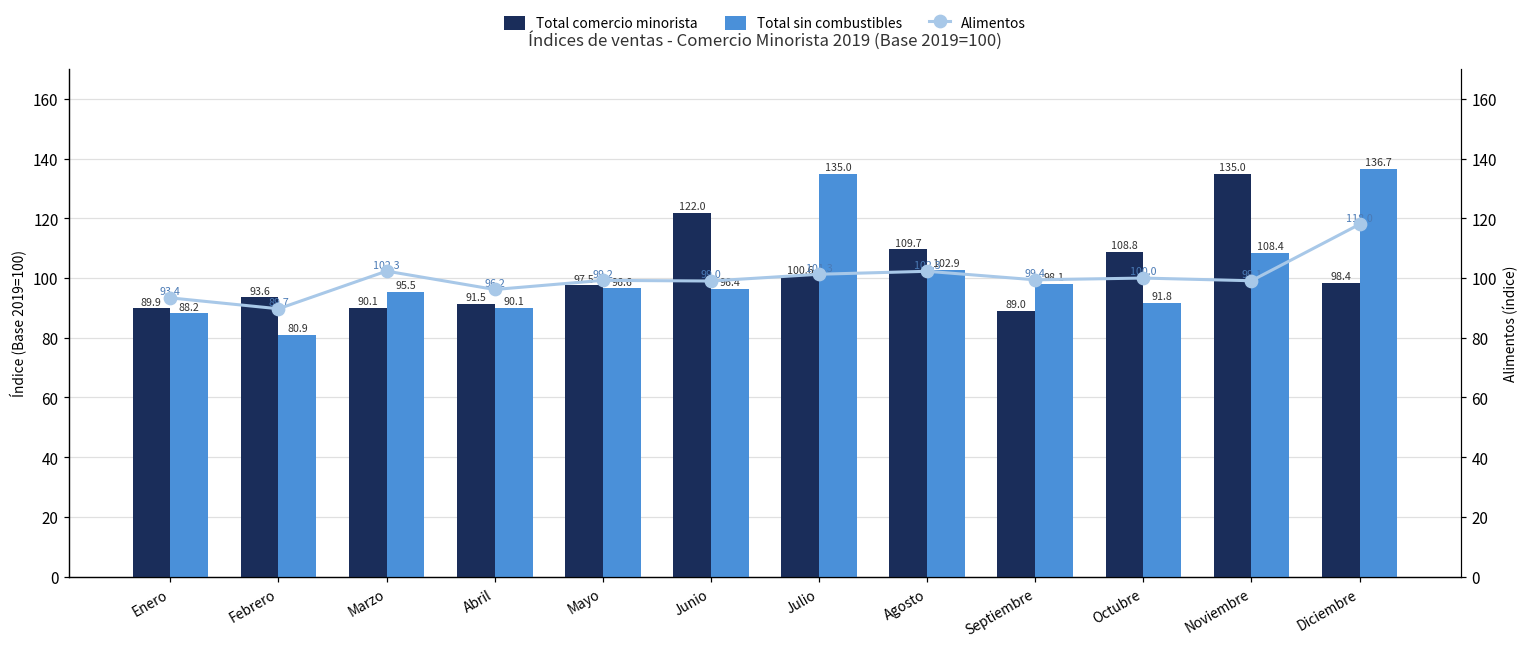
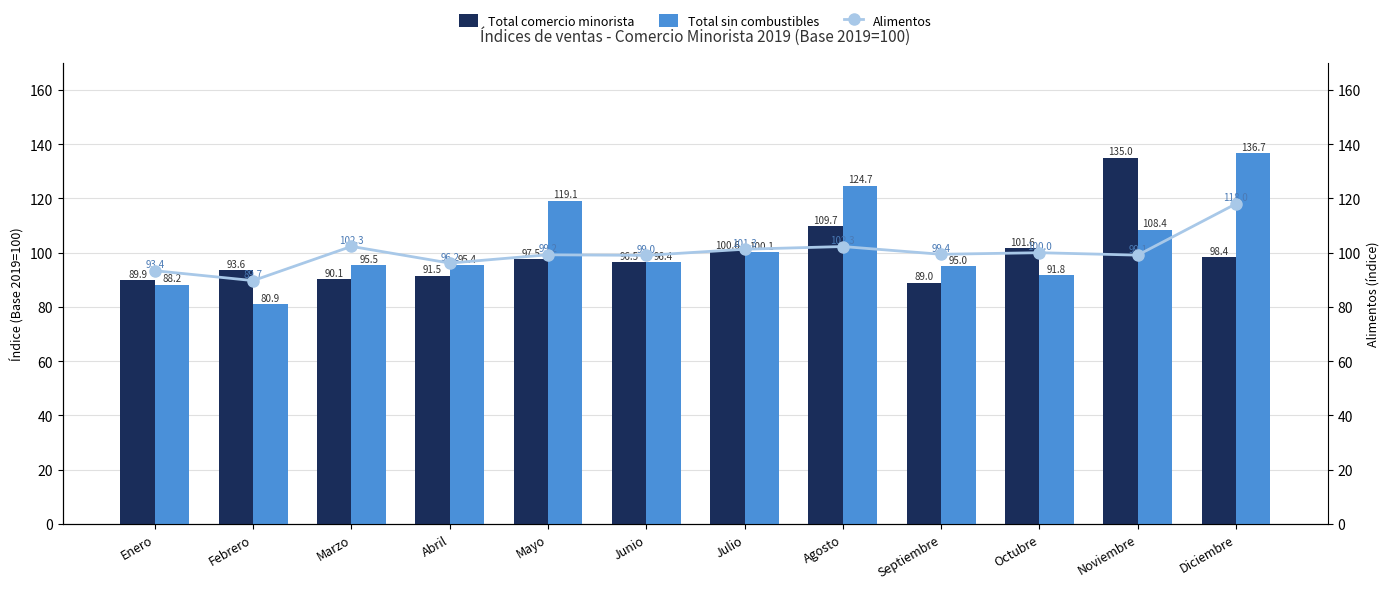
Total sin combustibles, Abril: 90.1 -> 95.4
Total sin combustibles, Mayo: 96.6 -> 119.1
Total comercio minorista, Junio: 122.0 -> 96.5
Total sin combustibles, Julio: 135.0 -> 100.1
Total sin combustibles, Agosto: 102.9 -> 124.7
Total sin combustibles, Septiembre: 98.1 -> 95.0
Total comercio minorista, Octubre: 108.8 -> 101.6
